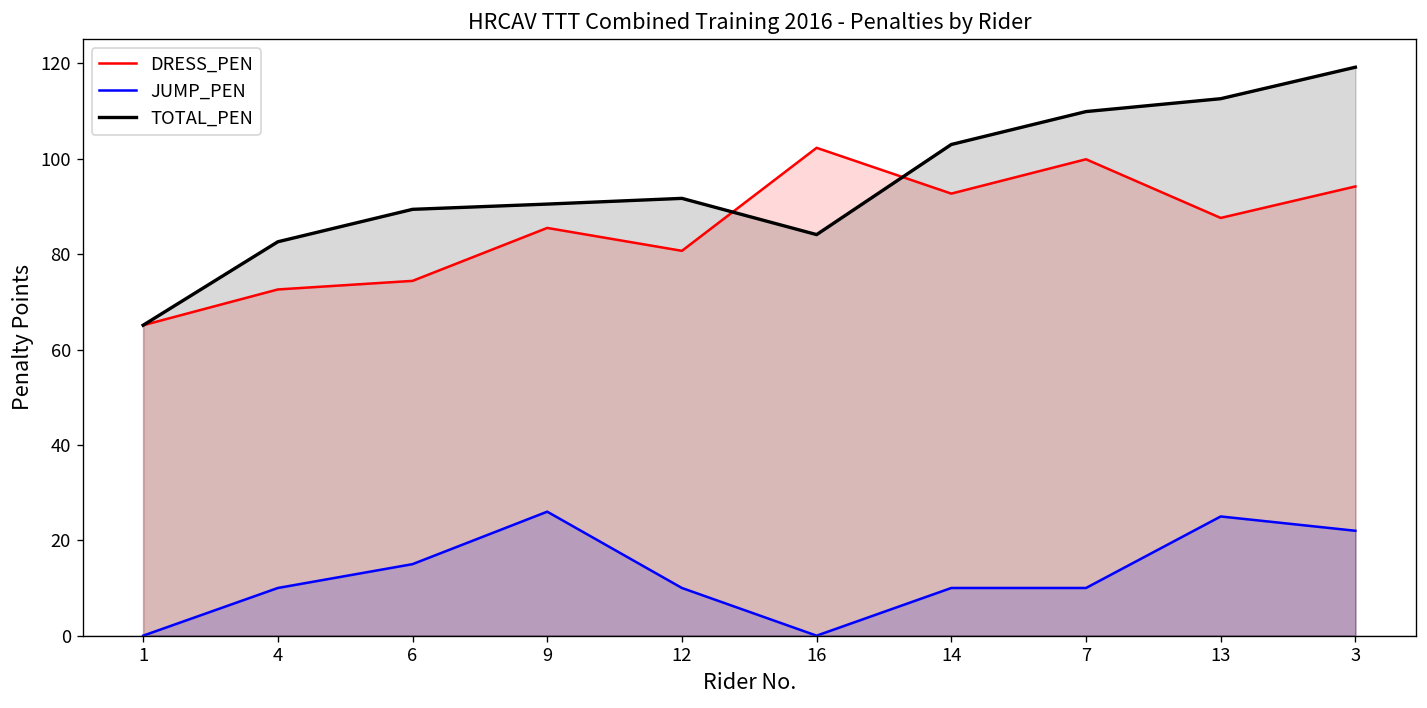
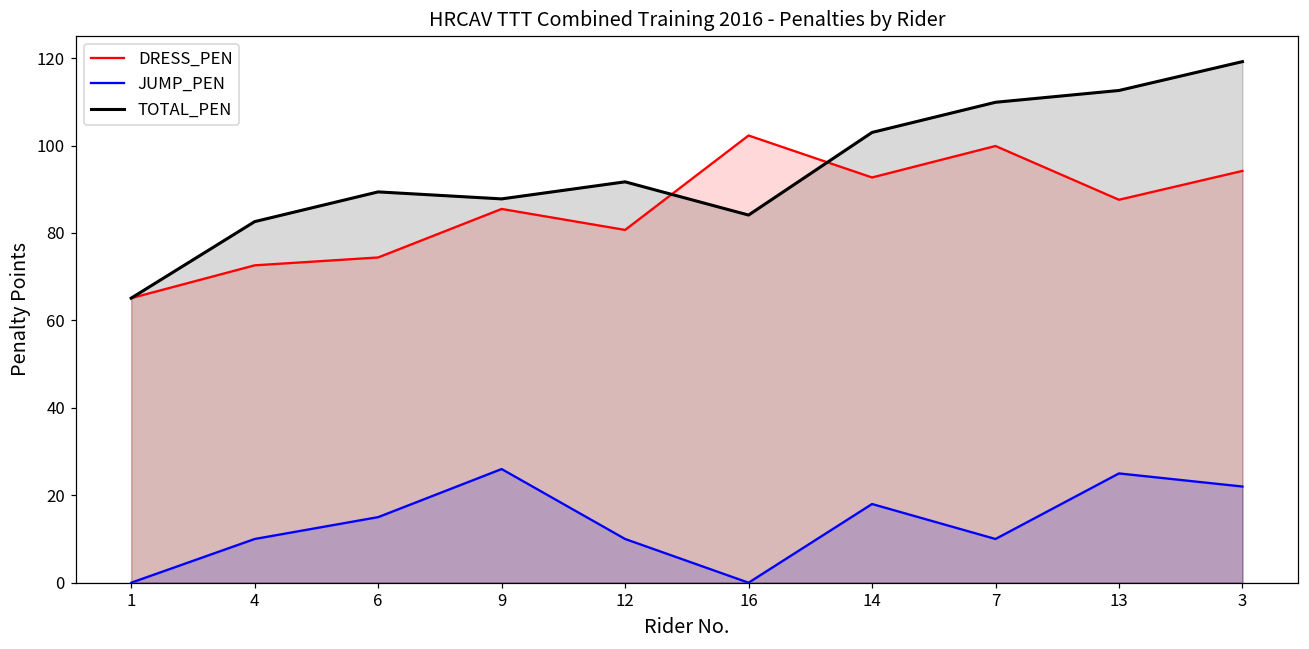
TOTAL_PEN, 9: 91 -> 88
JUMP_PEN, 14: 10 -> 18
